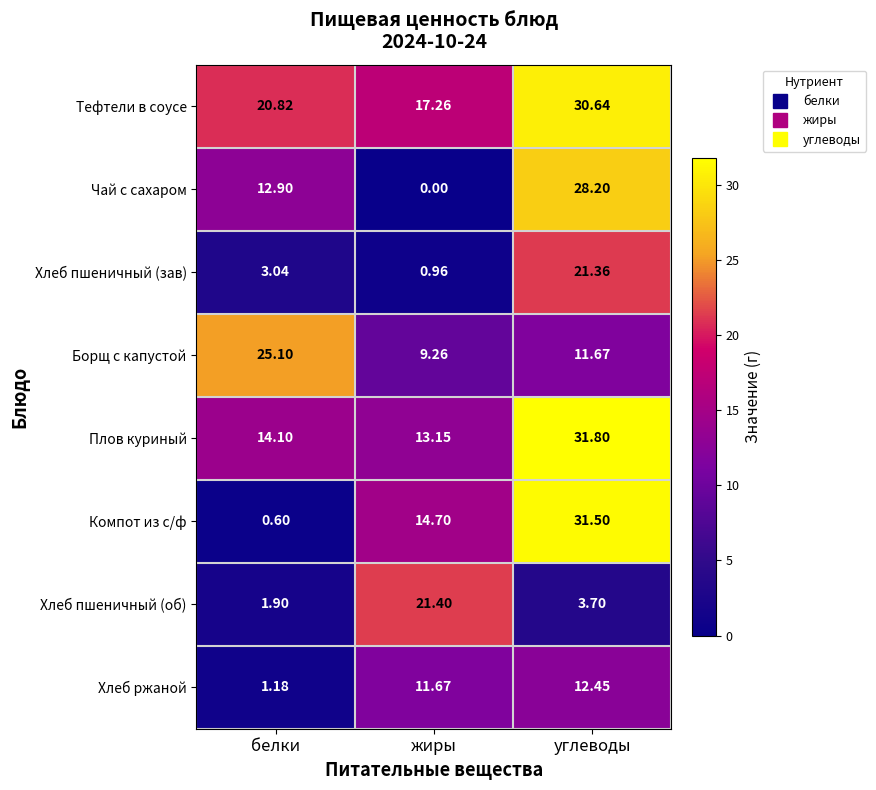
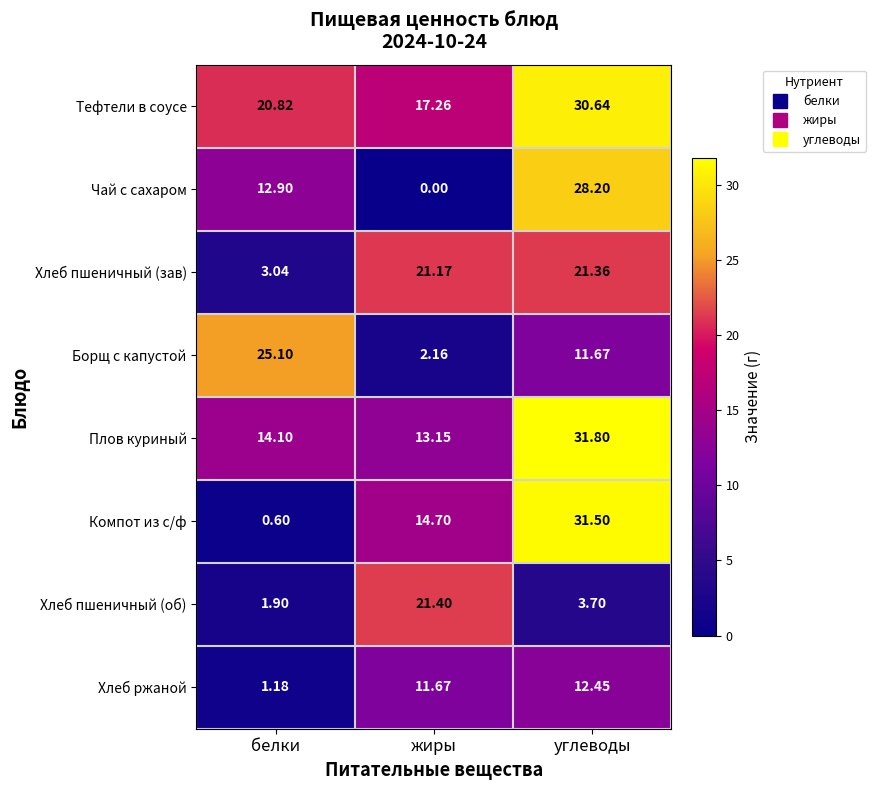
Хлеб пшеничный (зав), жиры: 0.96 -> 21.17
Борщ с капустой, жиры: 9.26 -> 2.16
